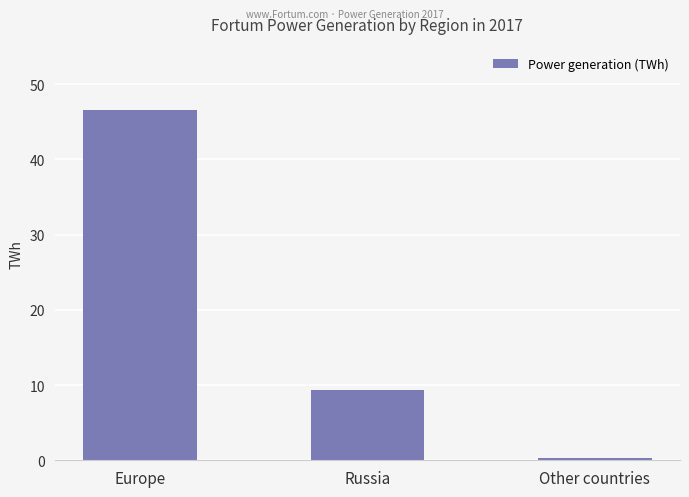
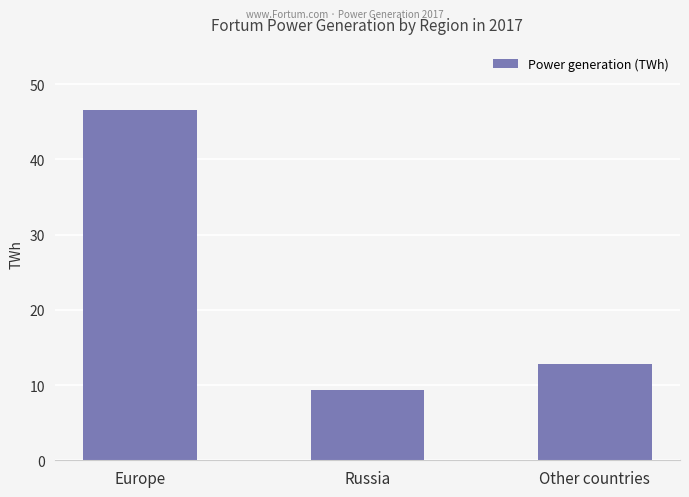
Other countries: 0 -> 13
